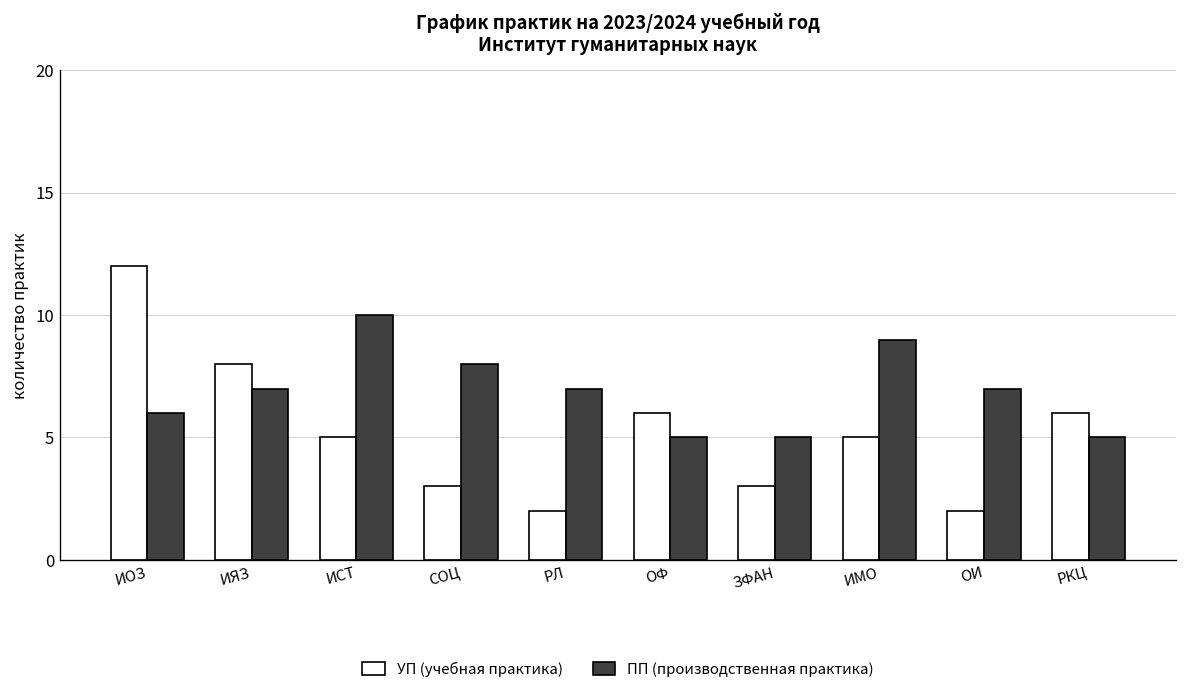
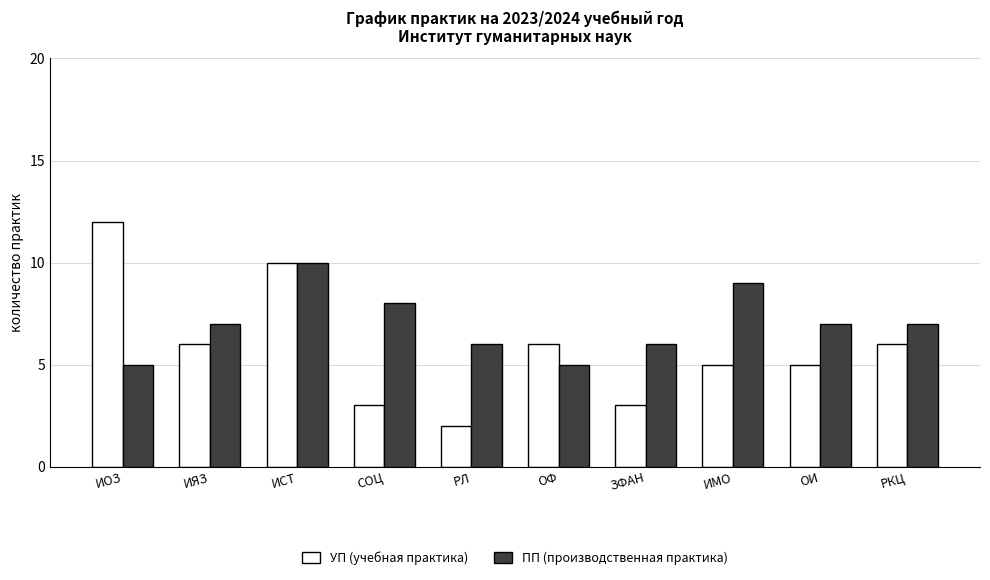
ПП (производственная практика), ИОЗ: 6 -> 5
УП (учебная практика), ИЯЗ: 8 -> 6
УП (учебная практика), ИСТ: 5 -> 10
ПП (производственная практика), РЛ: 7 -> 6
ПП (производственная практика), ЗФАН: 5 -> 6
УП (учебная практика), ОИ: 2 -> 5
ПП (производственная практика), РКЦ: 5 -> 7
